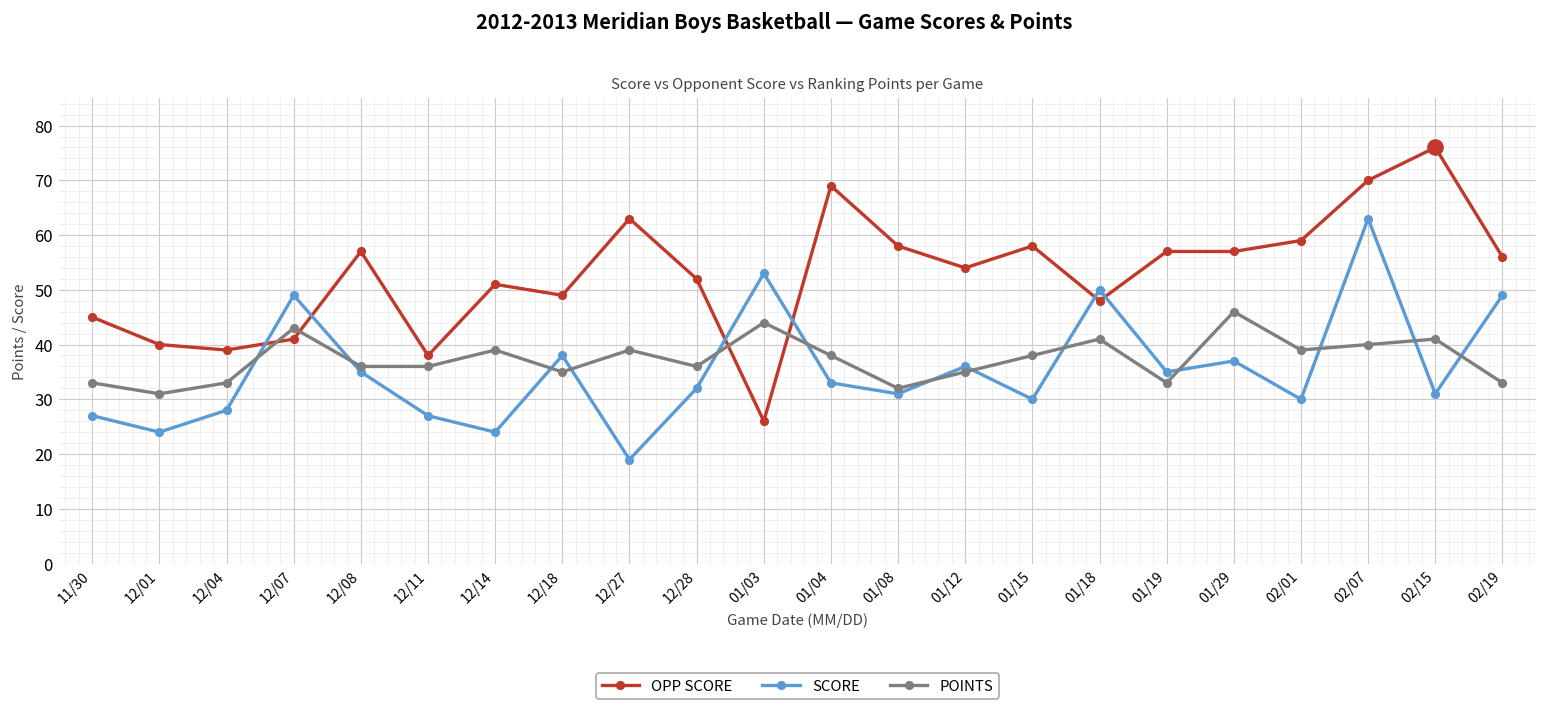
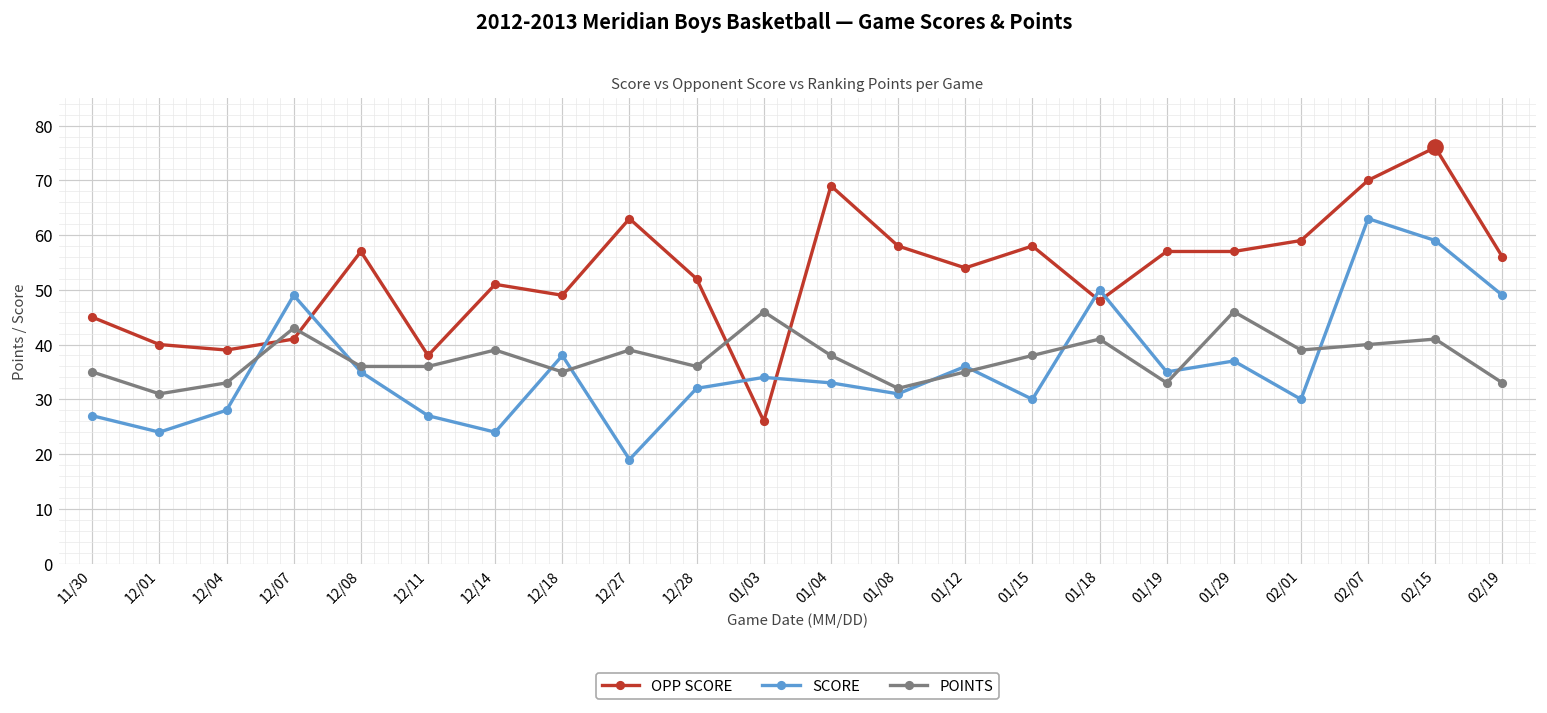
POINTS, 11/30: 33 -> 35
SCORE, 01/03: 53 -> 34
POINTS, 01/03: 44 -> 46
SCORE, 02/15: 31 -> 59
